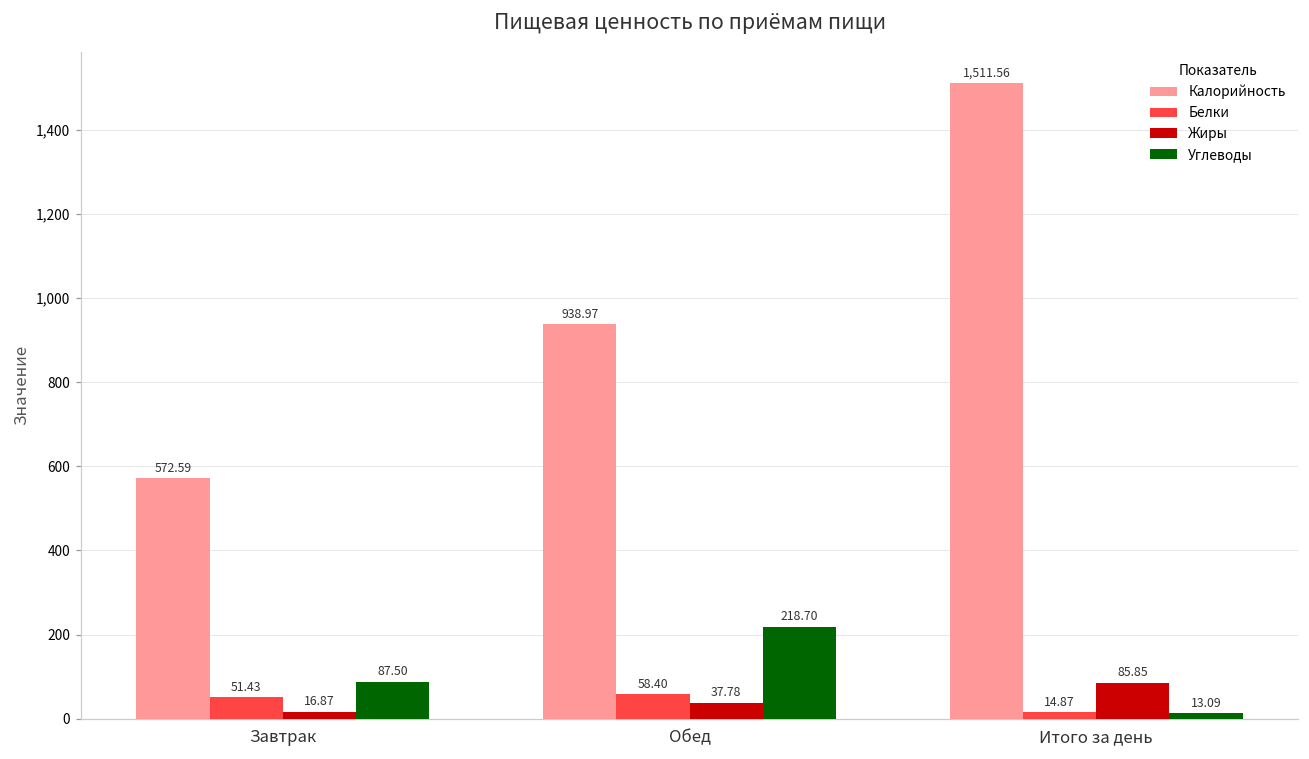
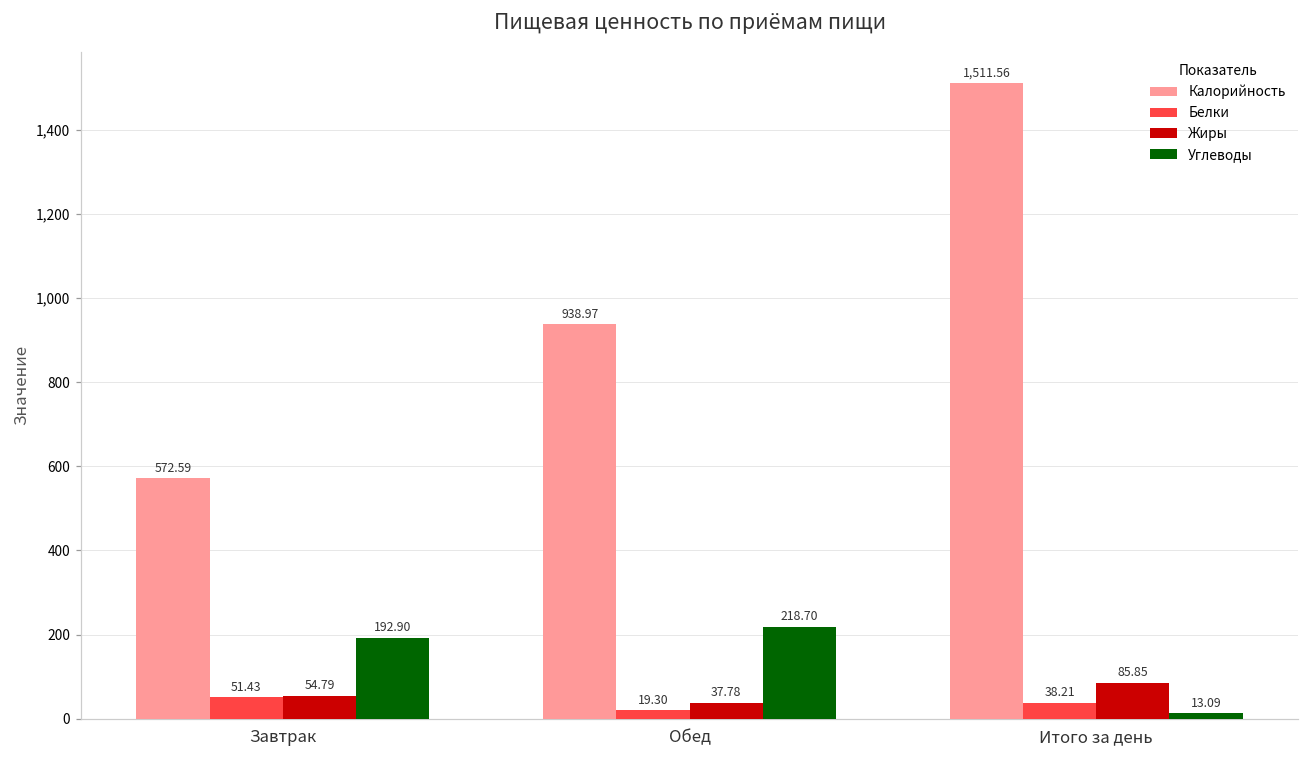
Жиры, Завтрак: 16.87 -> 54.79
Углеводы, Завтрак: 87.50 -> 192.90
Белки, Обед: 58.40 -> 19.30
Белки, Итого за день: 14.87 -> 38.21
